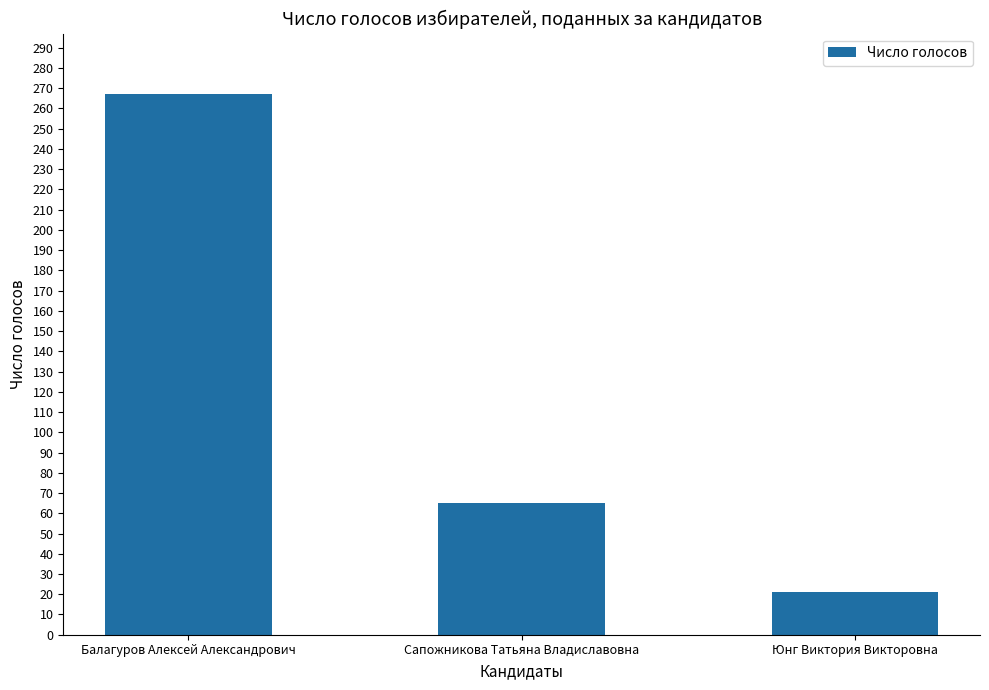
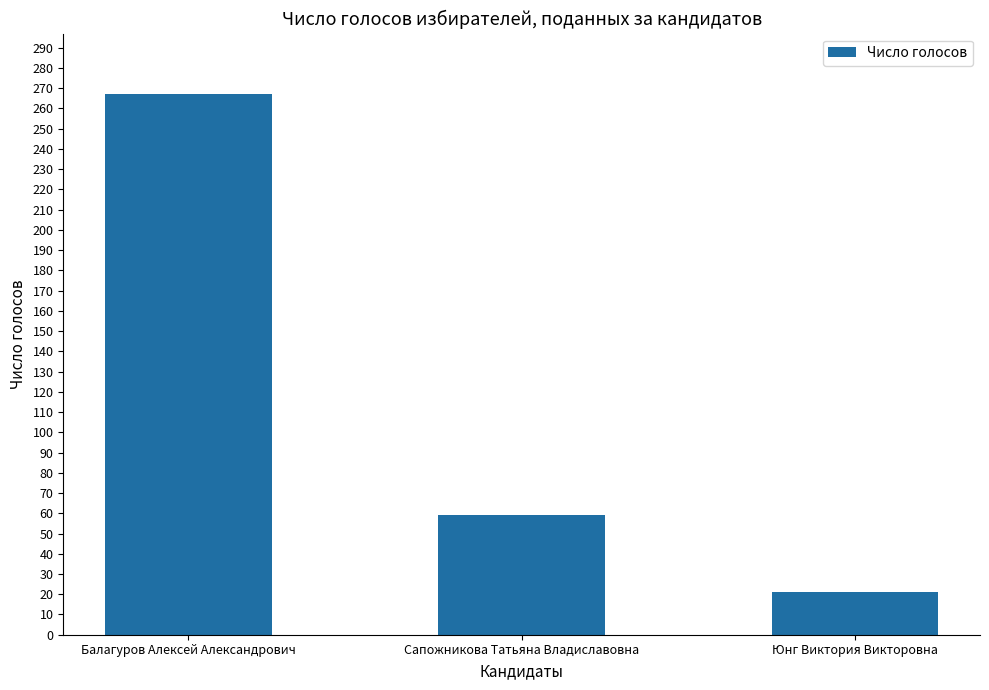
Сапожникова Татьяна Владиславовна: 65 -> 59
